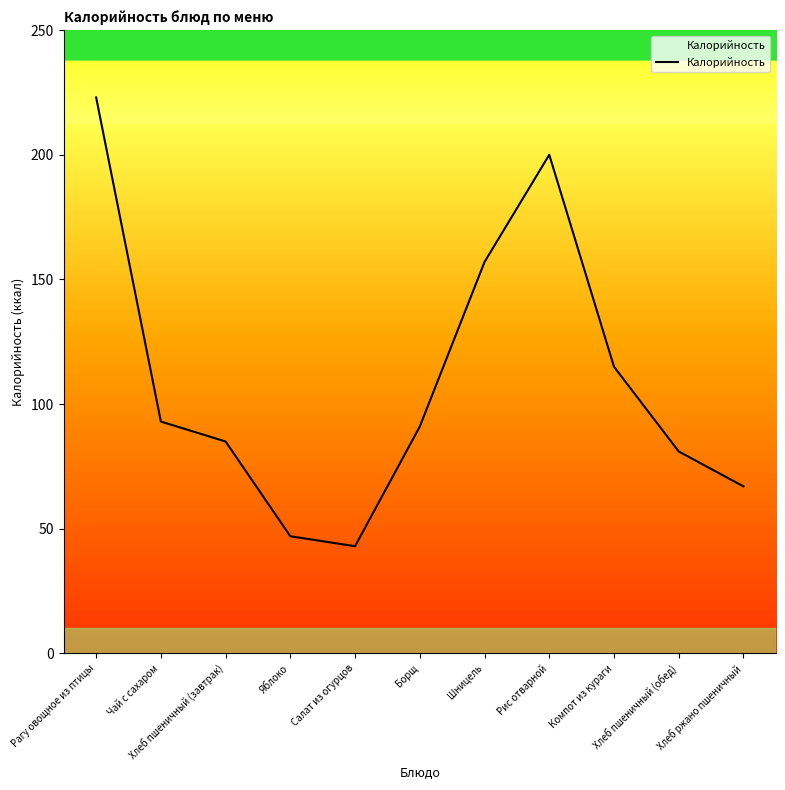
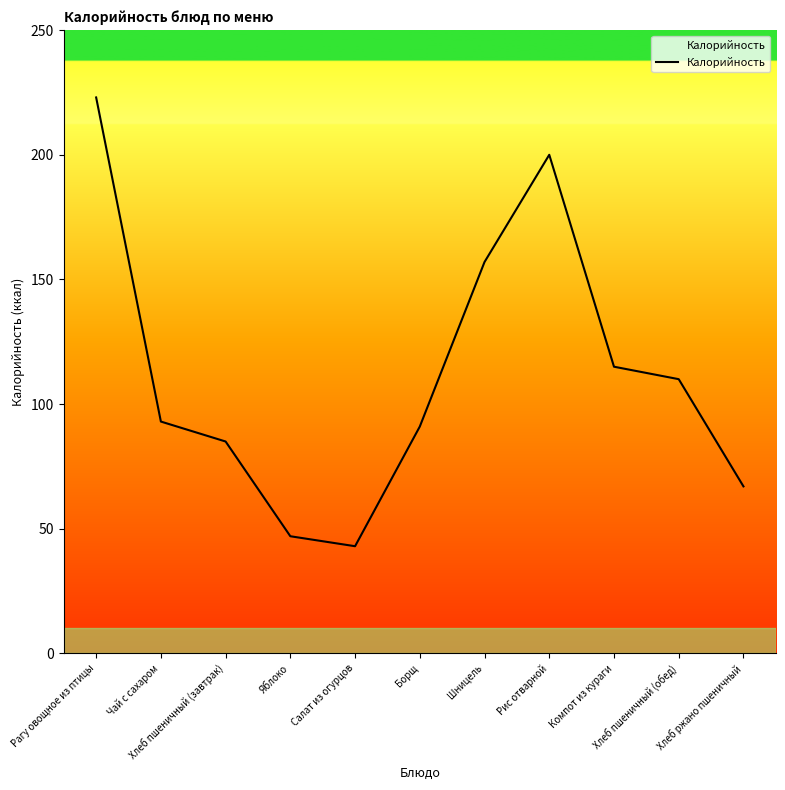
Хлеб пшеничный (обед): 81 -> 110
